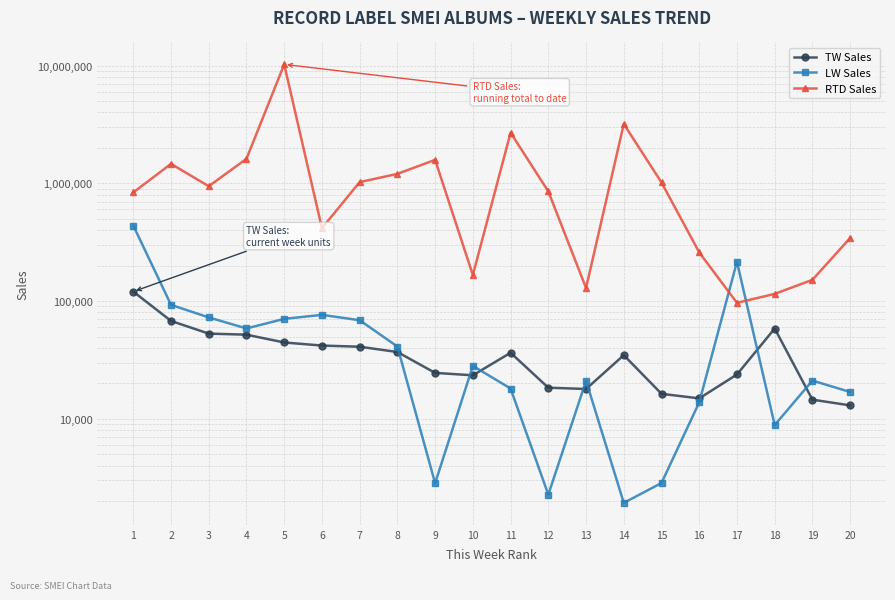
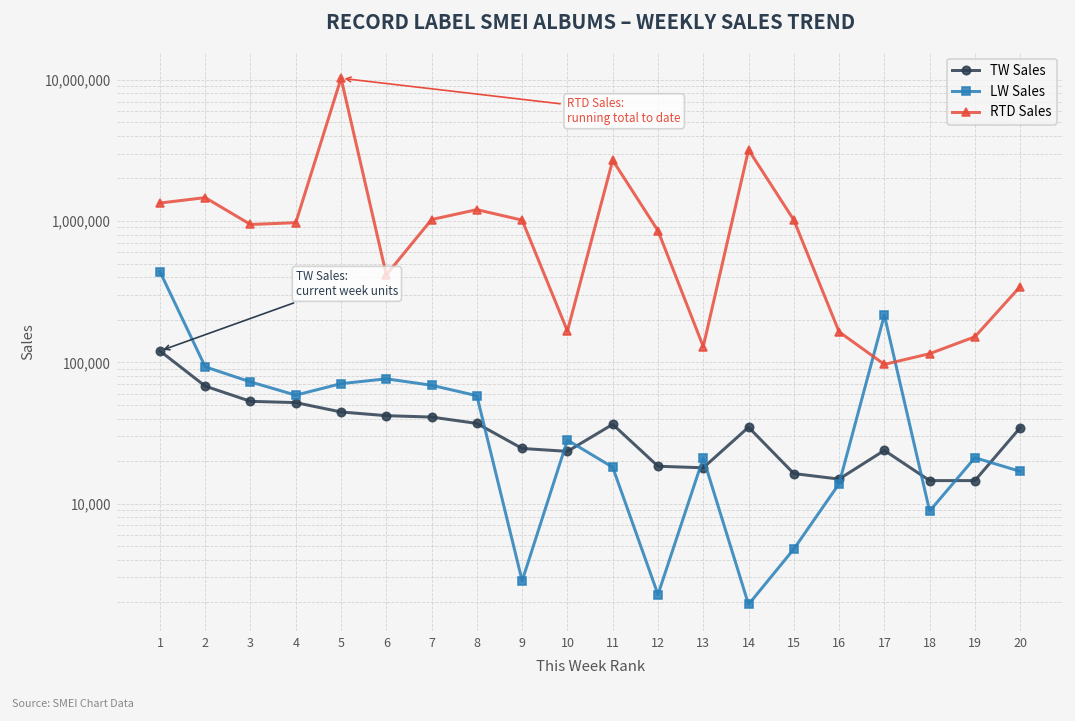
RTD Sales, 1: 800,000 -> 1,300,000
RTD Sales, 4: 1,600,000 -> 1,000,000
LW Sales, 8: 41,000 -> 60,000
RTD Sales, 9: 1,600,000 -> 1,000,000
LW Sales, 15: 2,900 -> 4,800
RTD Sales, 16: 260,000 -> 160,000
TW Sales, 18: 60,000 -> 15,000
TW Sales, 20: 13,000 -> 34,000
